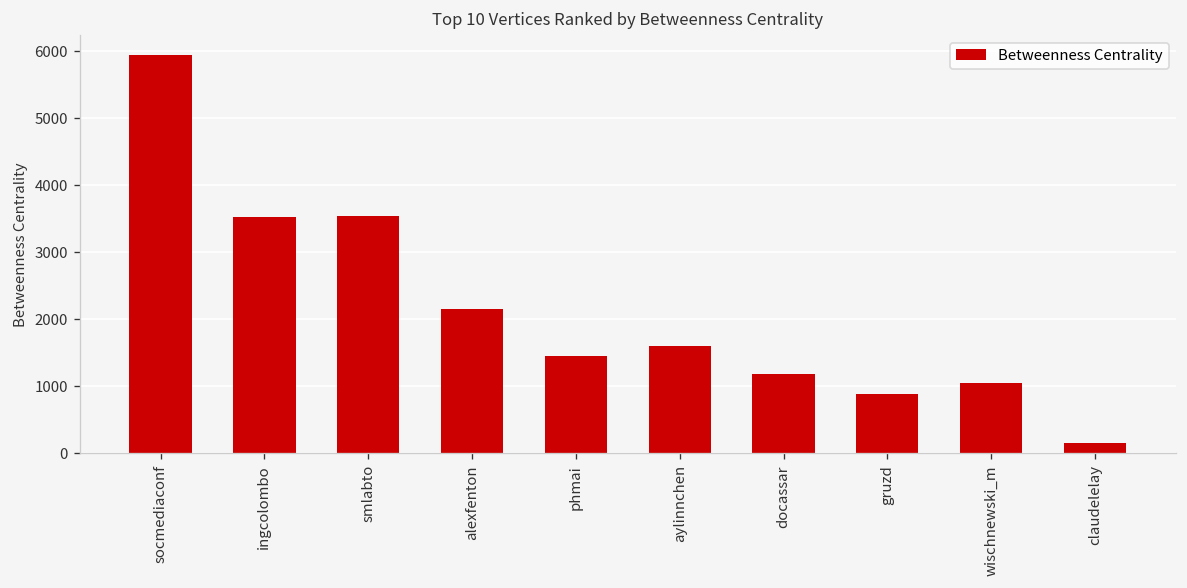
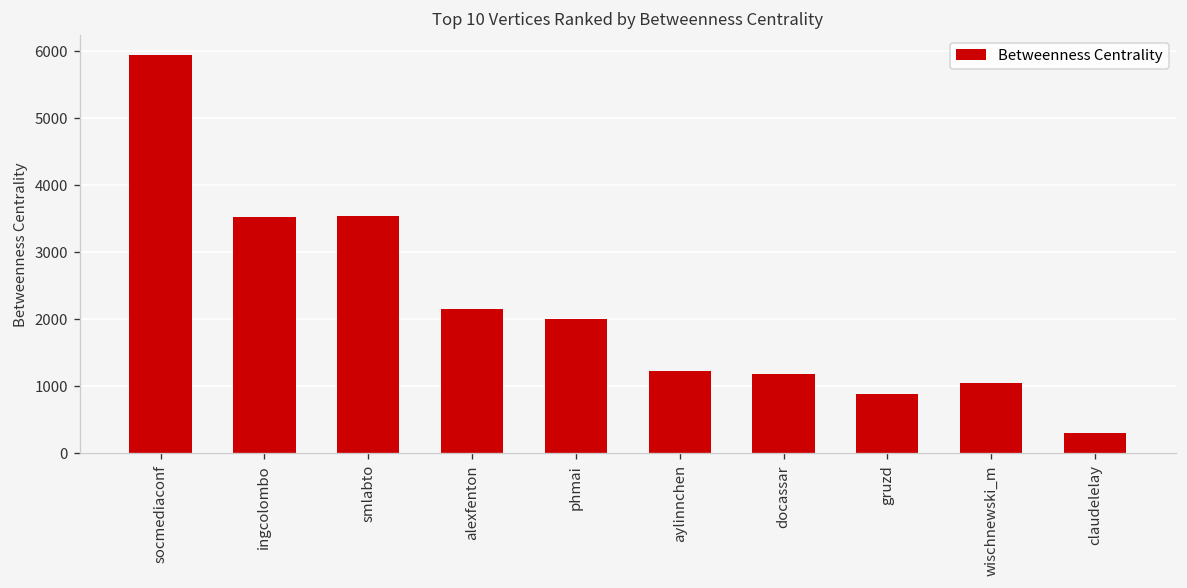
phmai: 1500 -> 2000
aylinnchen: 1600 -> 1200
claudelelay: 100 -> 300
